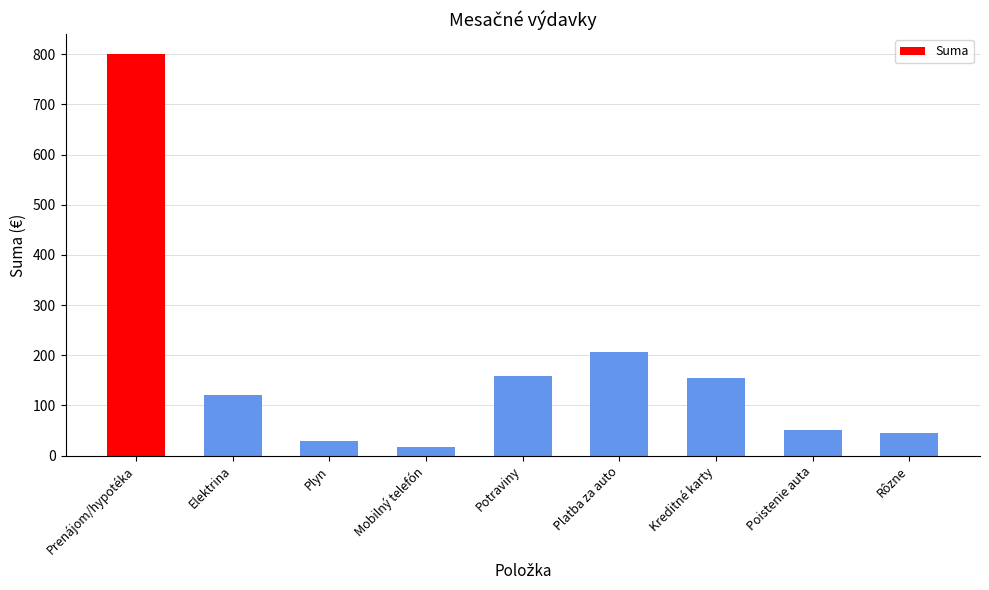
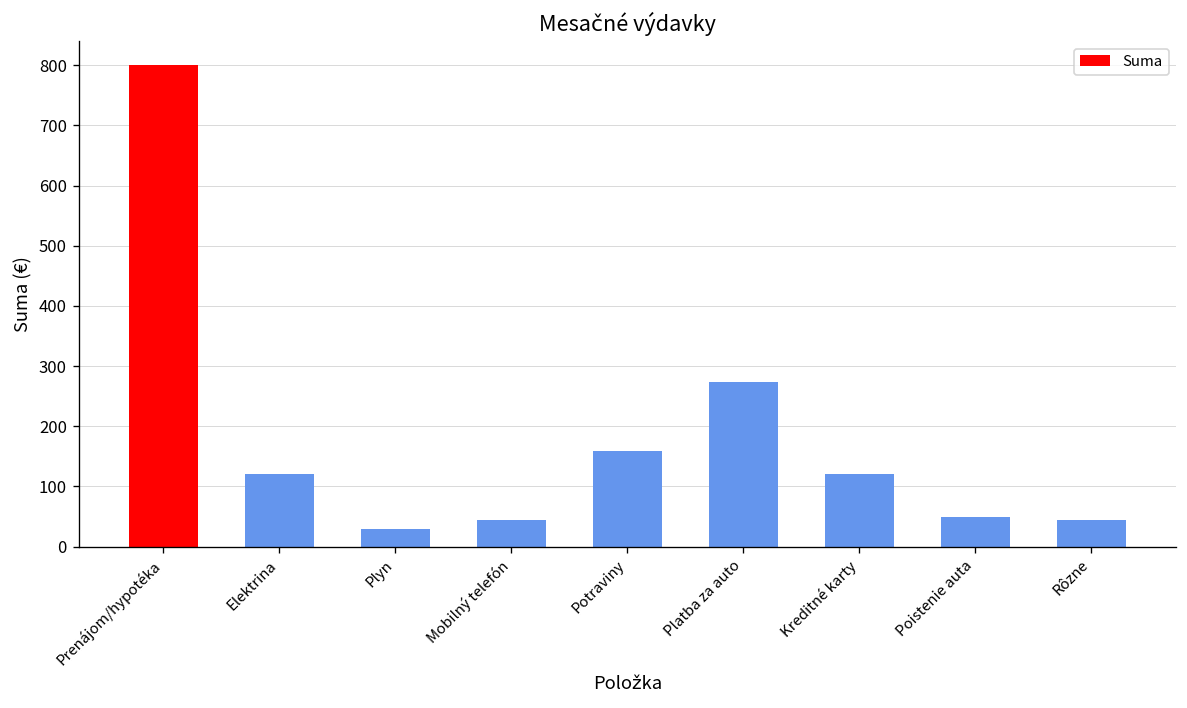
Mobilný telefón: 20 -> 50
Platba za auto: 210 -> 270
Kreditné karty: 160 -> 120
